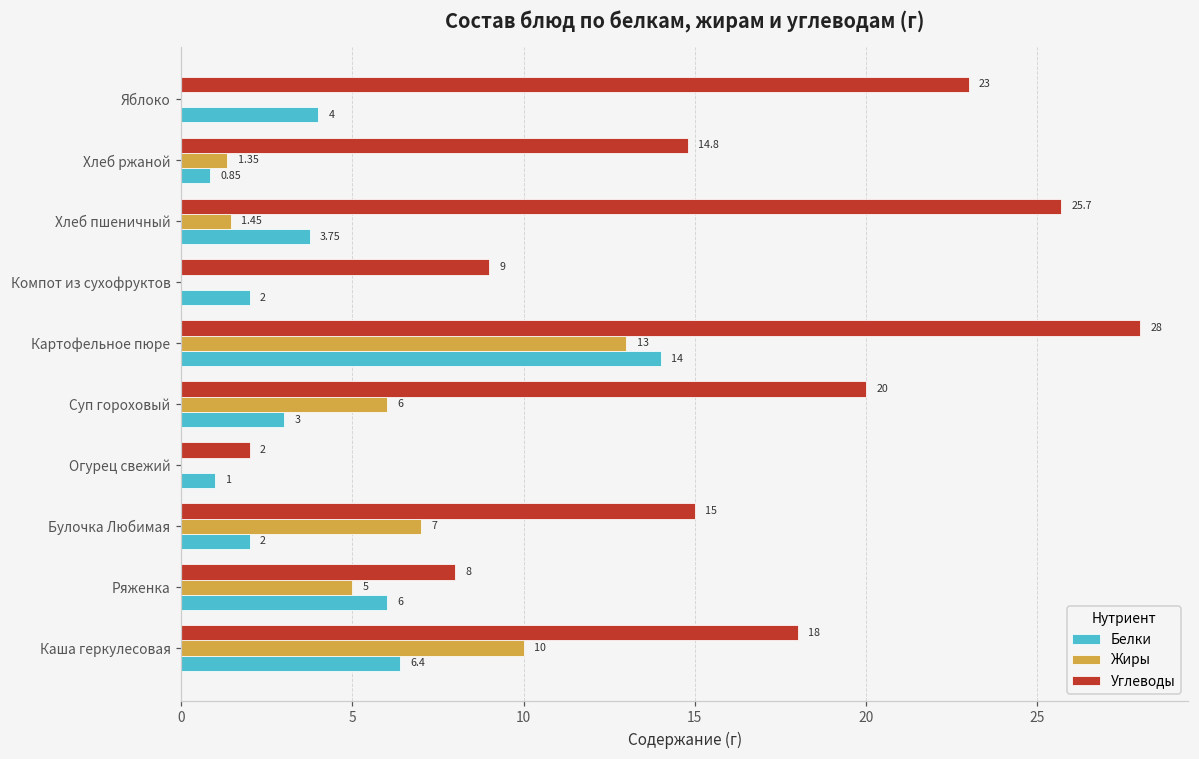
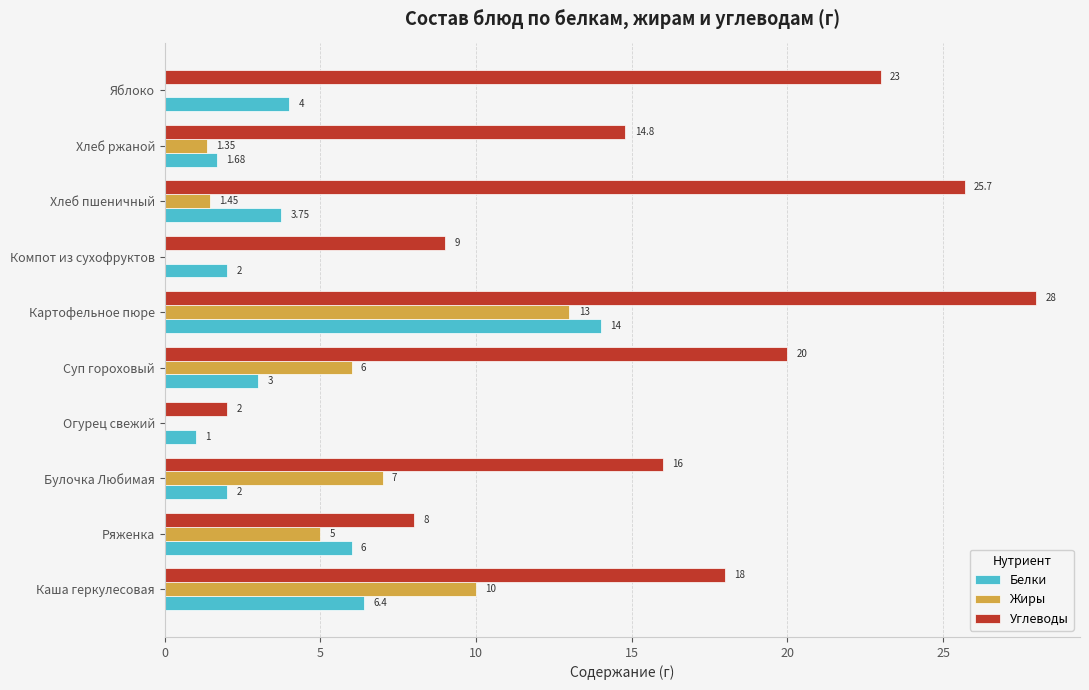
Белки, Хлеб ржаной: 0.85 -> 1.68
Углеводы, Булочка Любимая: 15 -> 16
